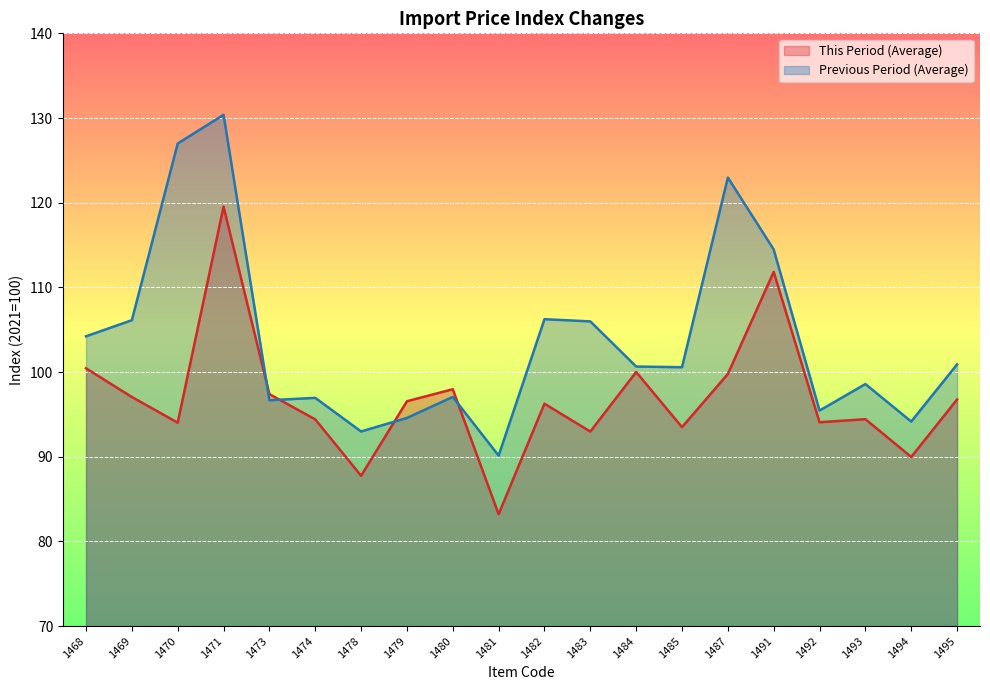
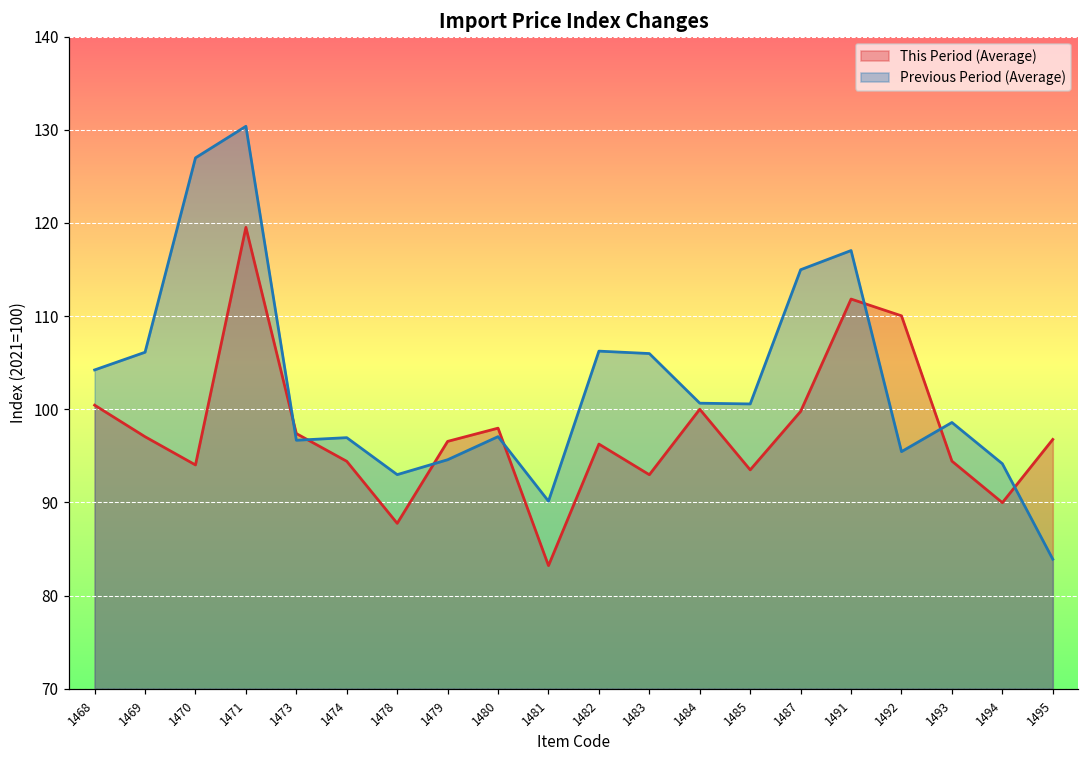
Previous Period (Average), 1487: 123 -> 115
Previous Period (Average), 1491: 114 -> 117
This Period (Average), 1492: 94 -> 110
Previous Period (Average), 1495: 101 -> 84
